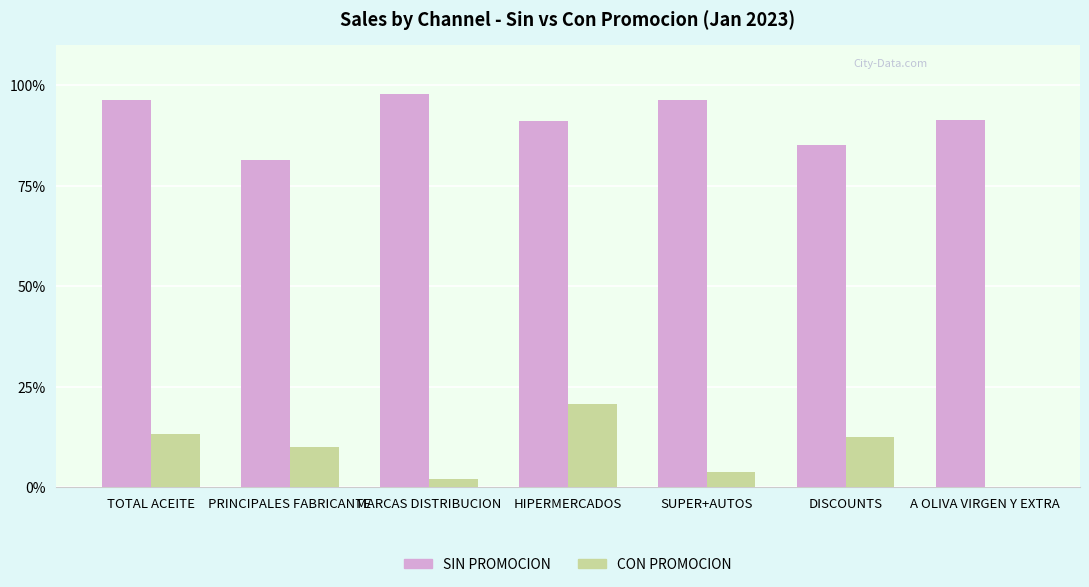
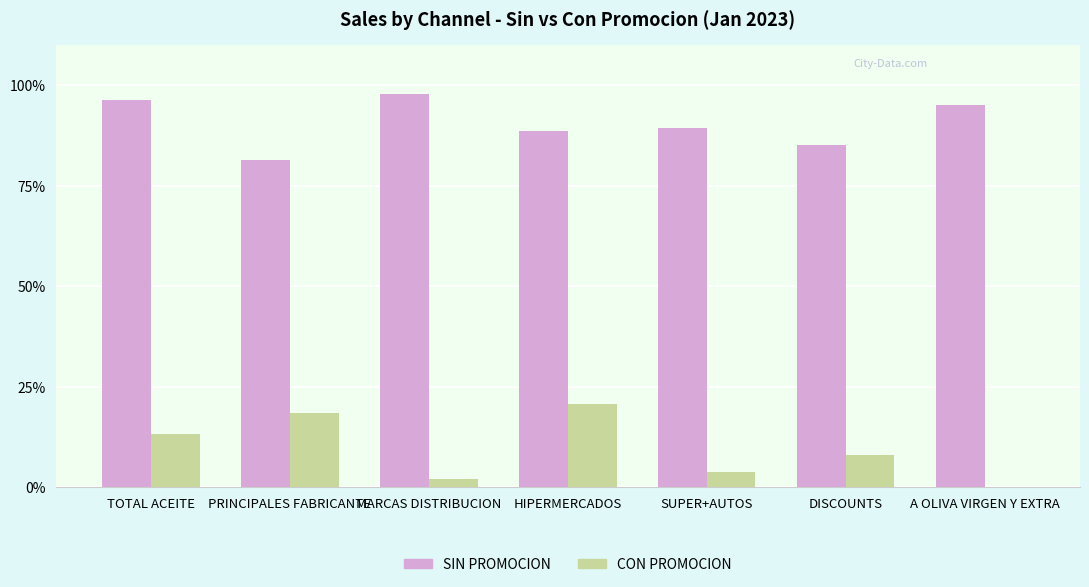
CON PROMOCION, PRINCIPALES FABRICANTE: 10% -> 19%
SIN PROMOCION, HIPERMERCADOS: 91% -> 89%
SIN PROMOCION, SUPER+AUTOS: 96% -> 89%
CON PROMOCION, DISCOUNTS: 13% -> 8%
SIN PROMOCION, A OLIVA VIRGEN Y EXTRA: 91% -> 95%
